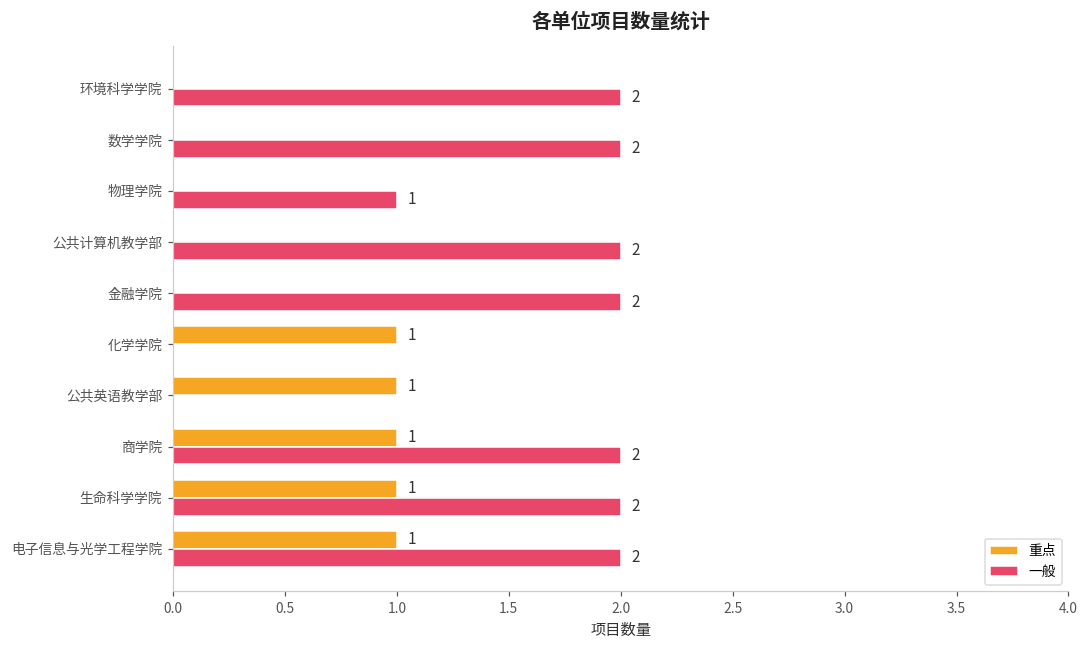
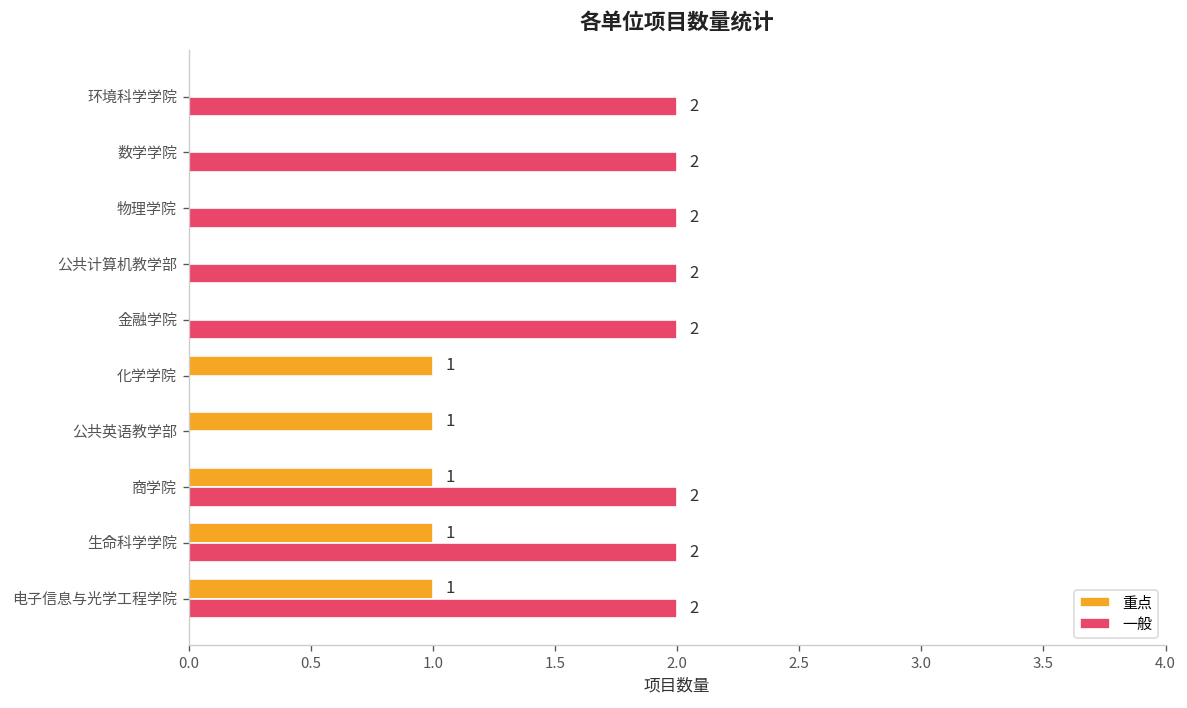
一般, 物理学院: 1 -> 2
